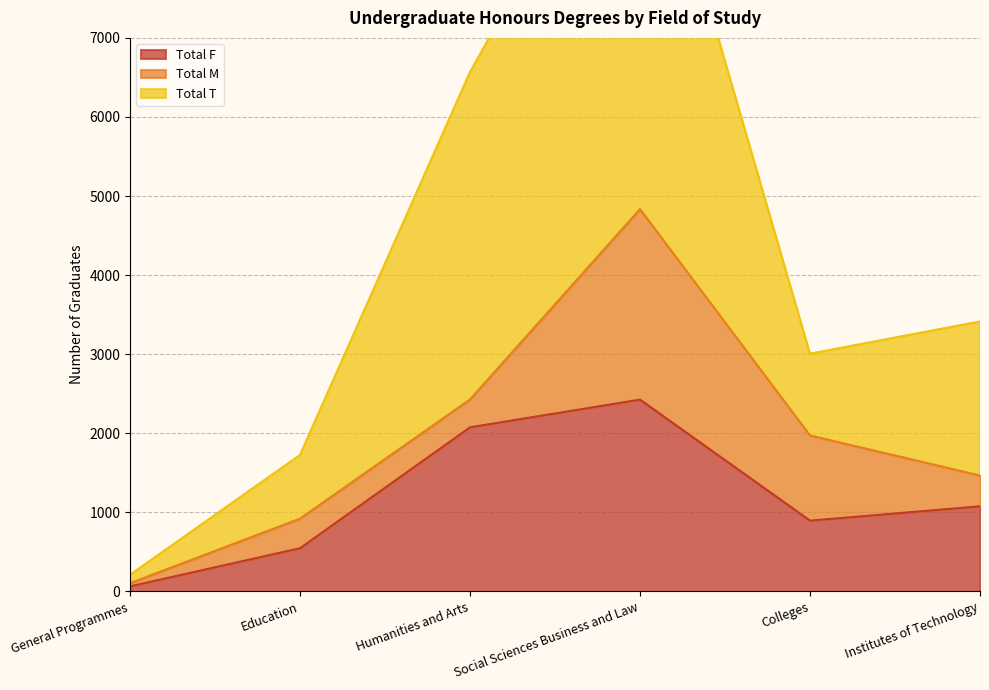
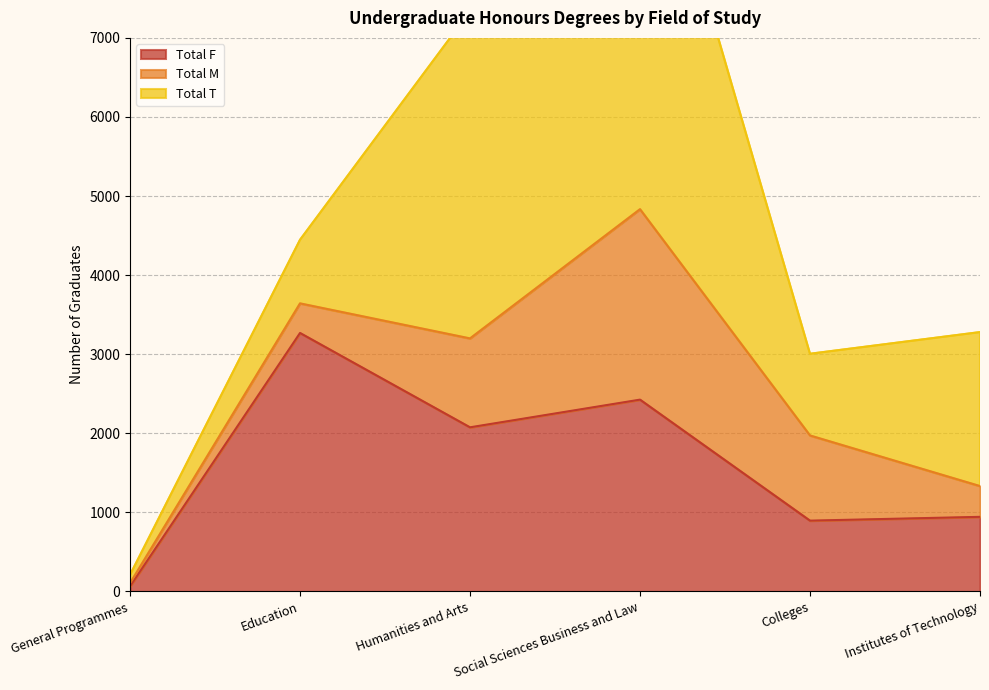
Total F, Education: 500 -> 3300
Total M, Humanities and Arts: 400 -> 1100
Total F, Institutes of Technology: 1100 -> 900
